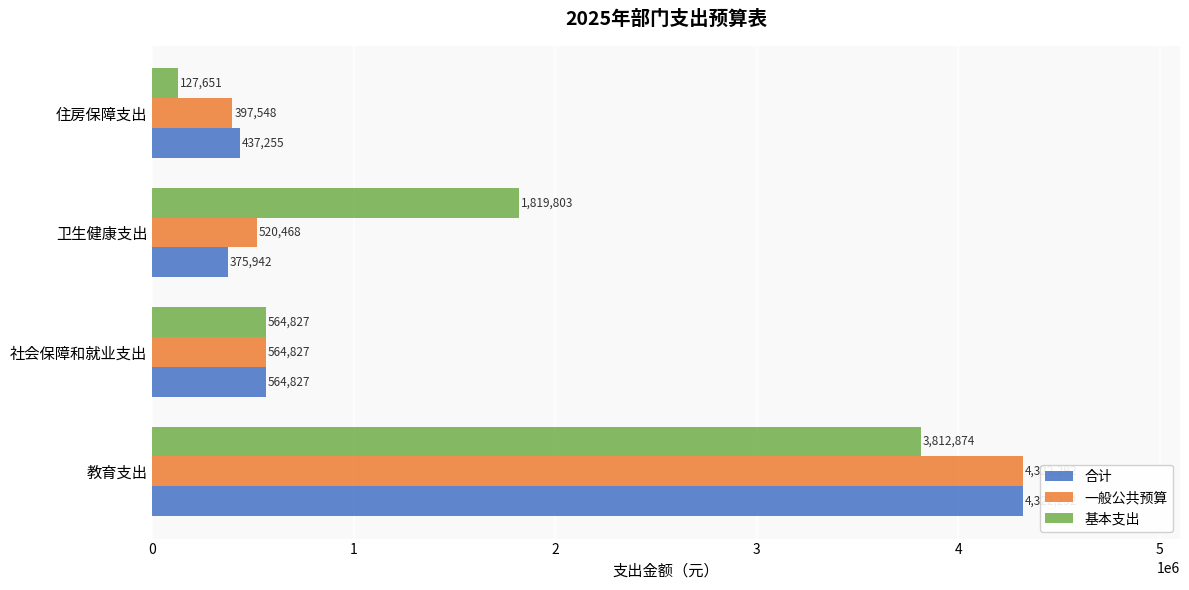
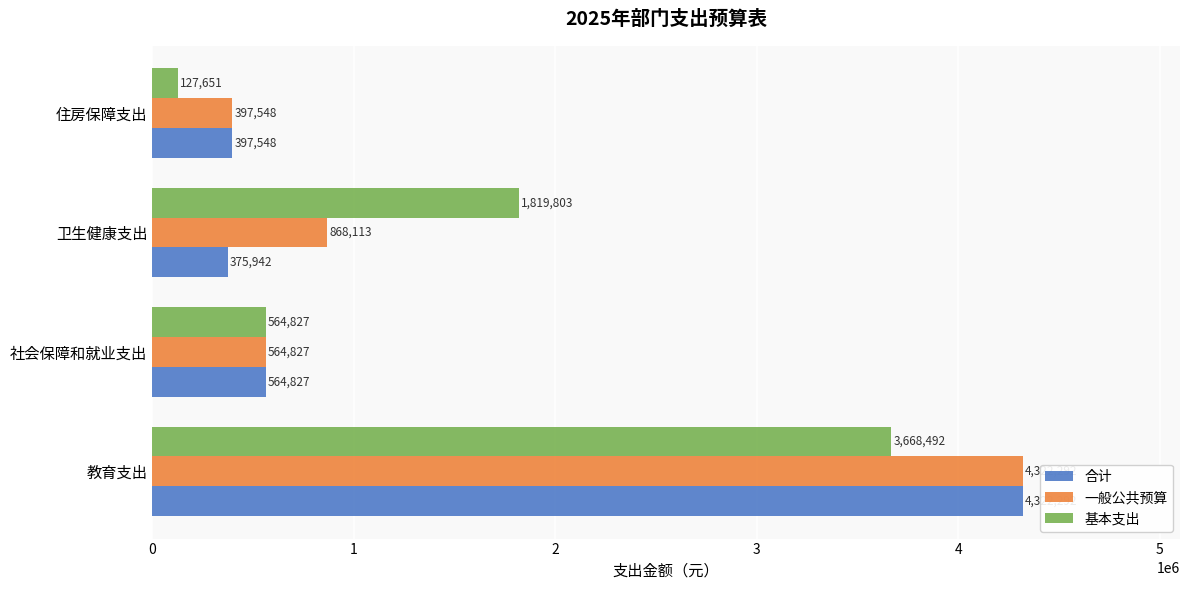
合计, 住房保障支出: 437,255 -> 397,548
一般公共预算, 卫生健康支出: 520,468 -> 868,113
基本支出, 教育支出: 3,812,874 -> 3,668,492
